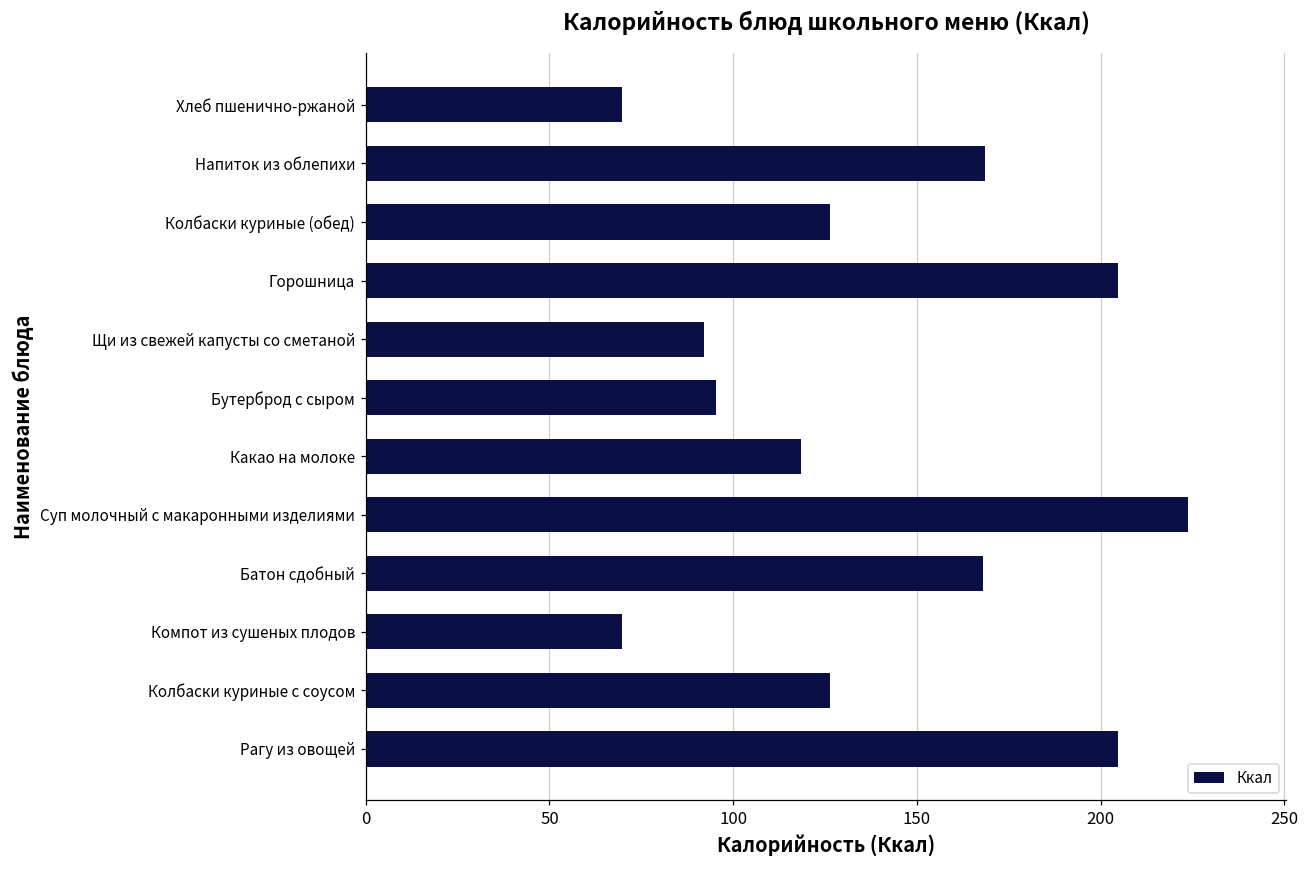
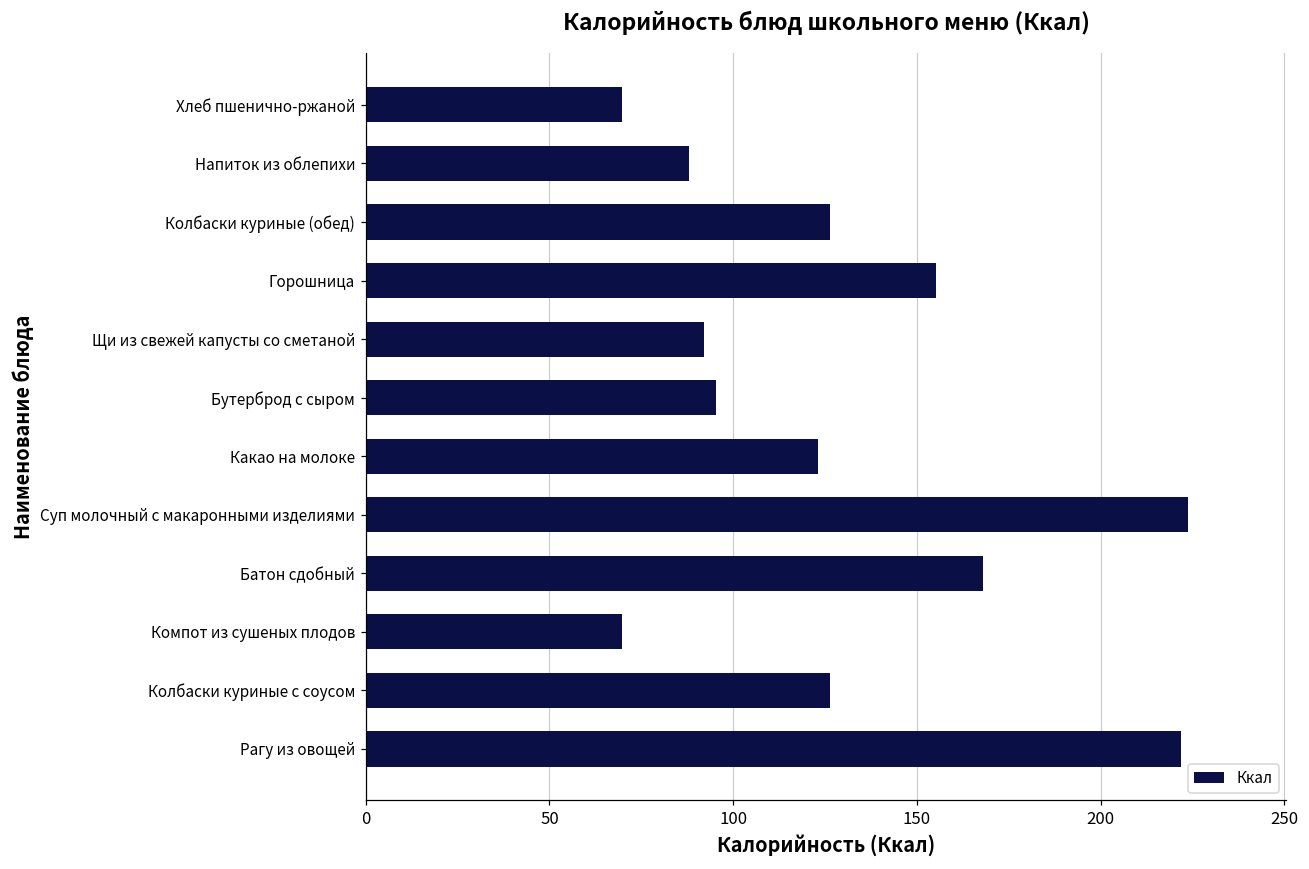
Напиток из облепихи: 169 -> 88
Горошница: 205 -> 155
Какао на молоке: 119 -> 123
Рагу из овощей: 205 -> 222
